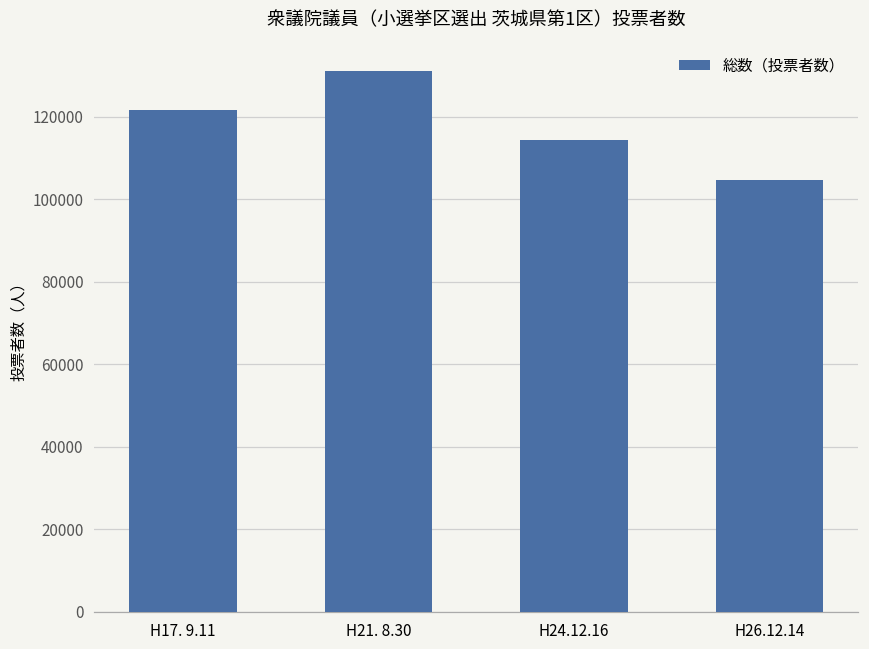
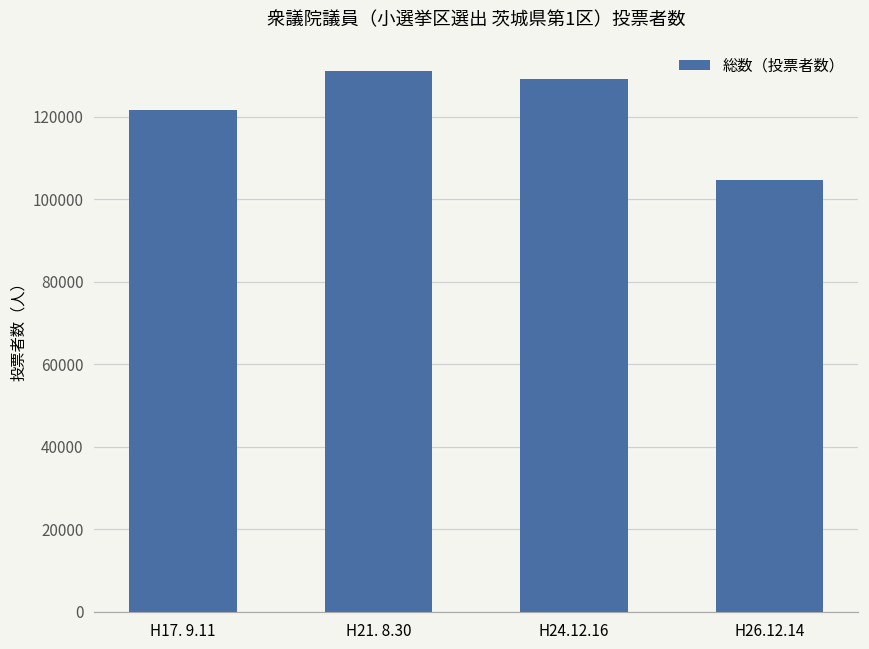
H24.12.16: 114000 -> 129000
